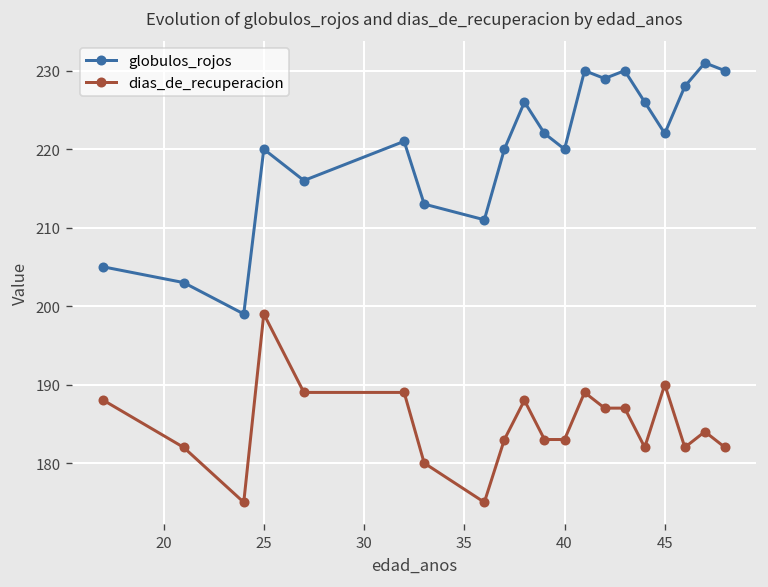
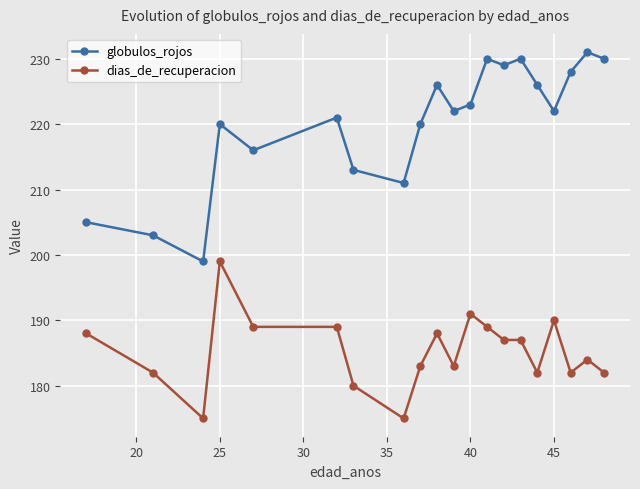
globulos_rojos, 40: 220 -> 223
dias_de_recuperacion, 40: 183 -> 191
